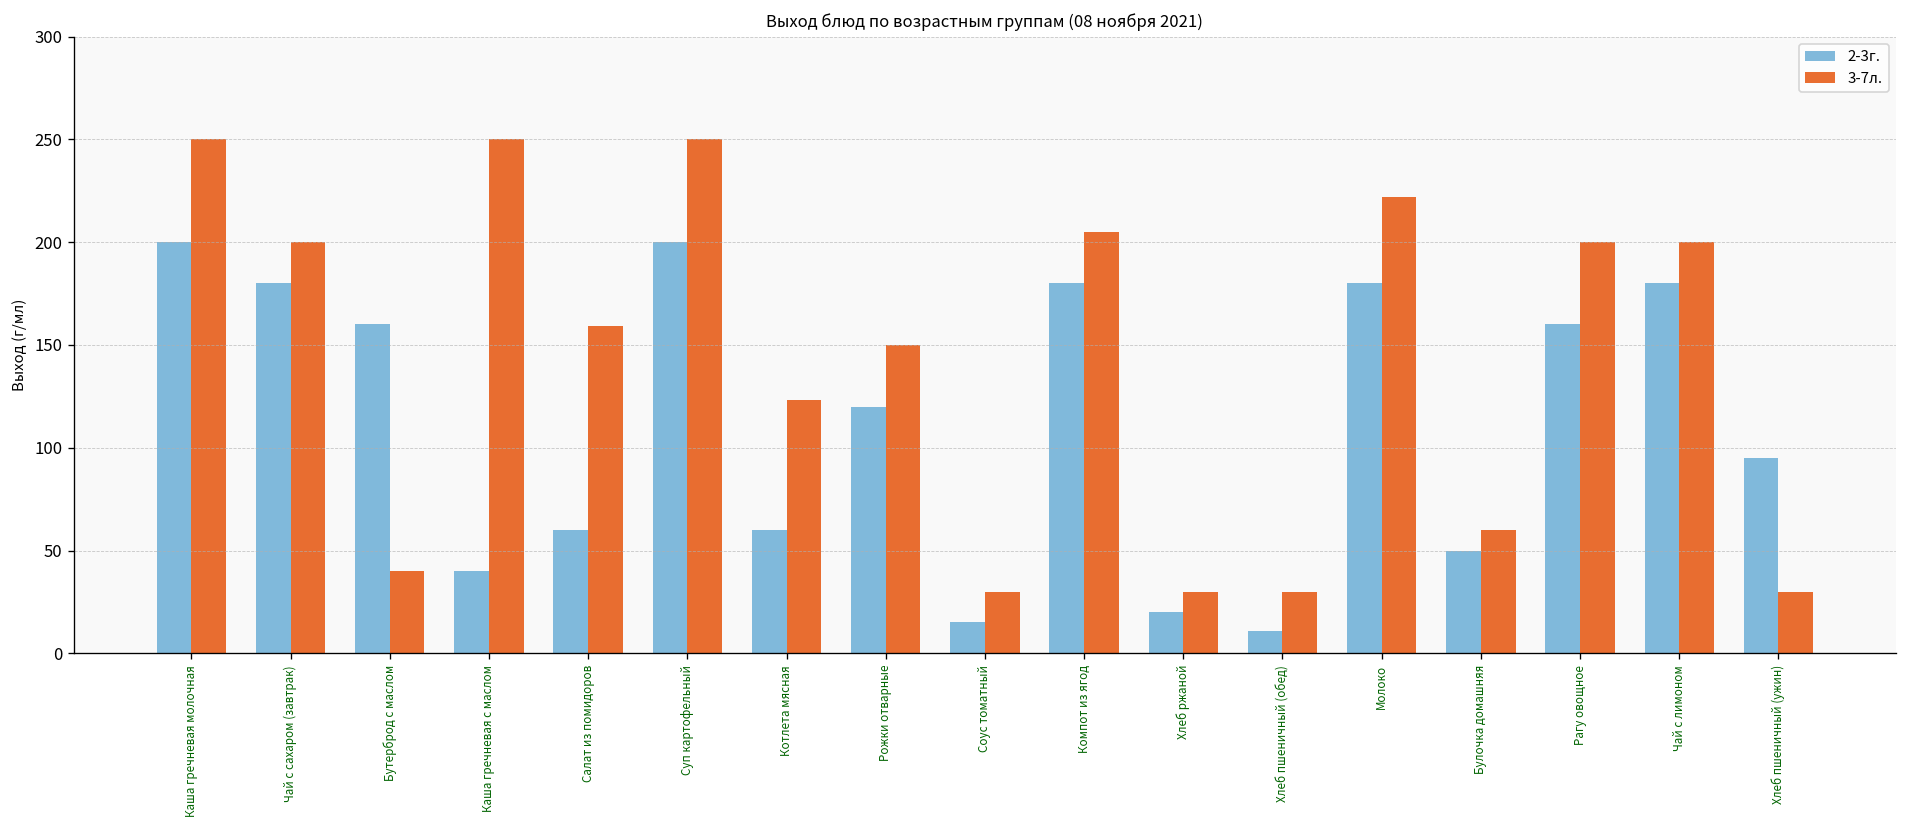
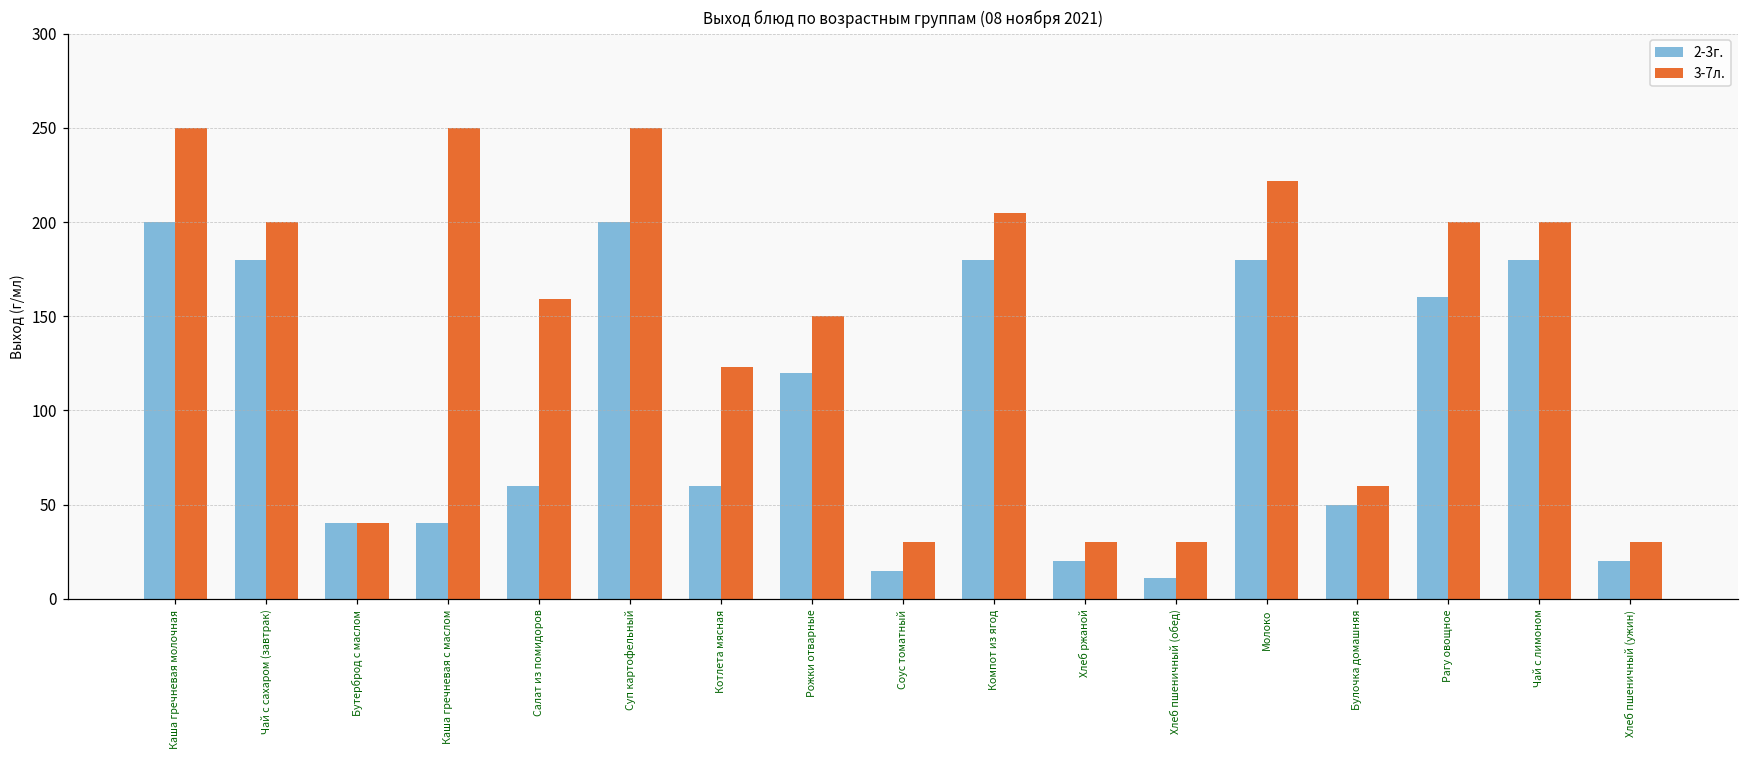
2-3г., Бутерброд с маслом: 160 -> 40
2-3г., Хлеб пшеничный (ужин): 95 -> 20
